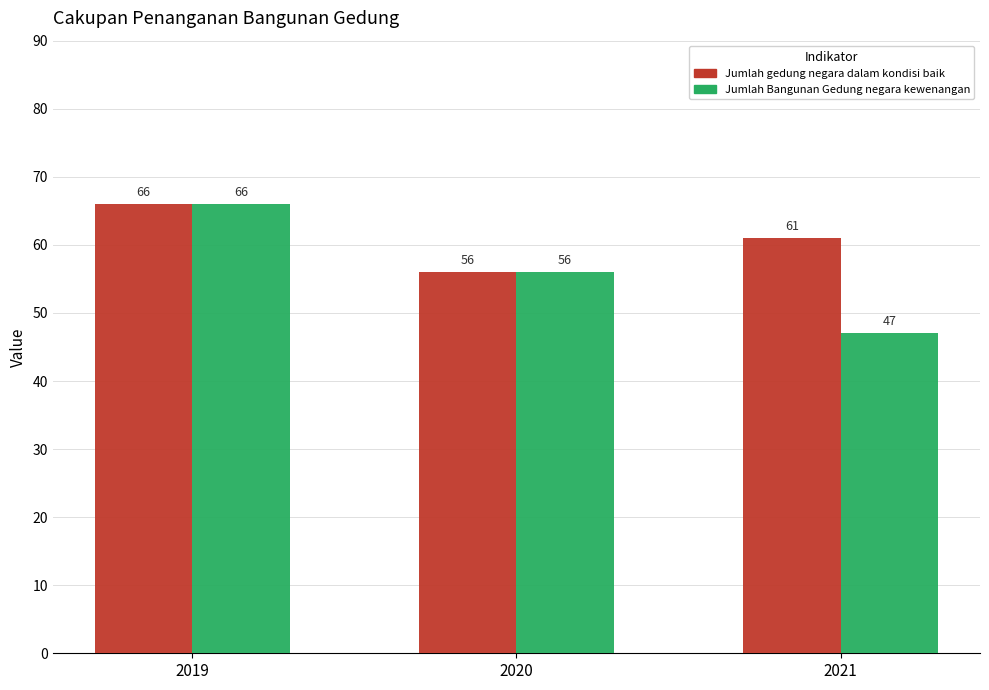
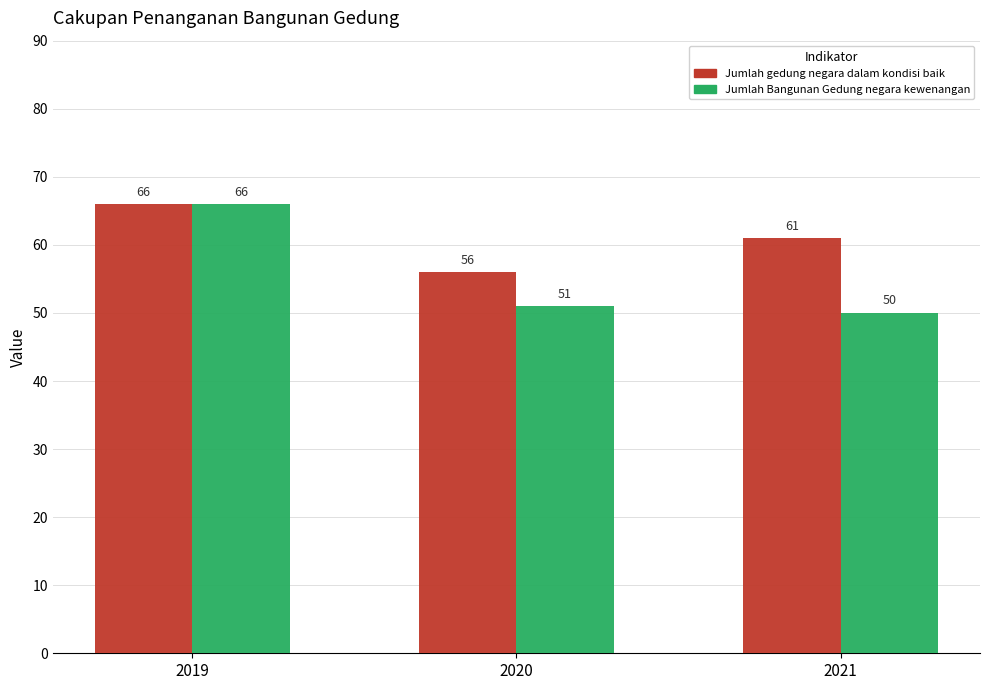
Jumlah Bangunan Gedung negara kewenangan, 2020: 56 -> 51
Jumlah Bangunan Gedung negara kewenangan, 2021: 47 -> 50
